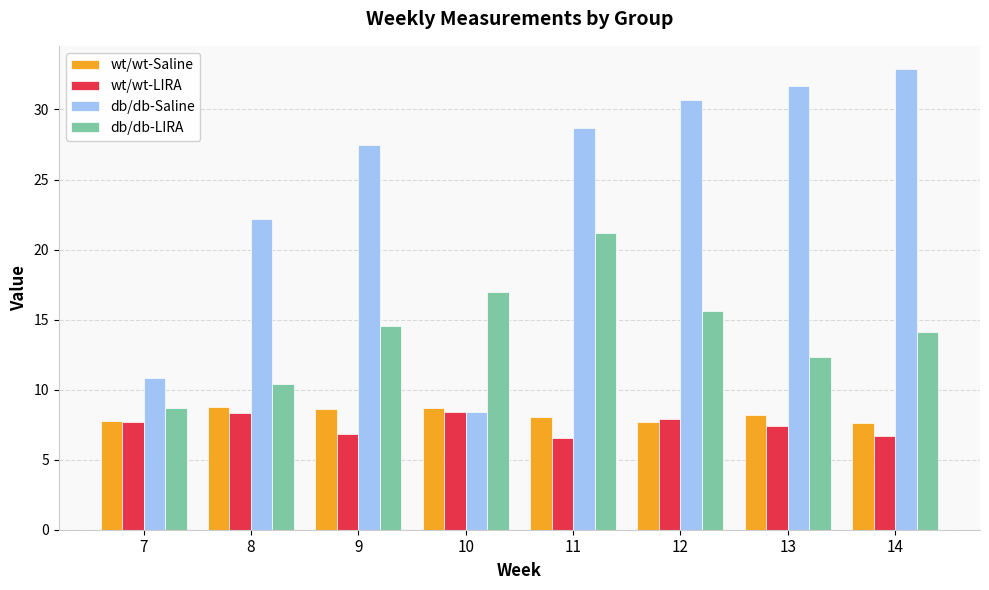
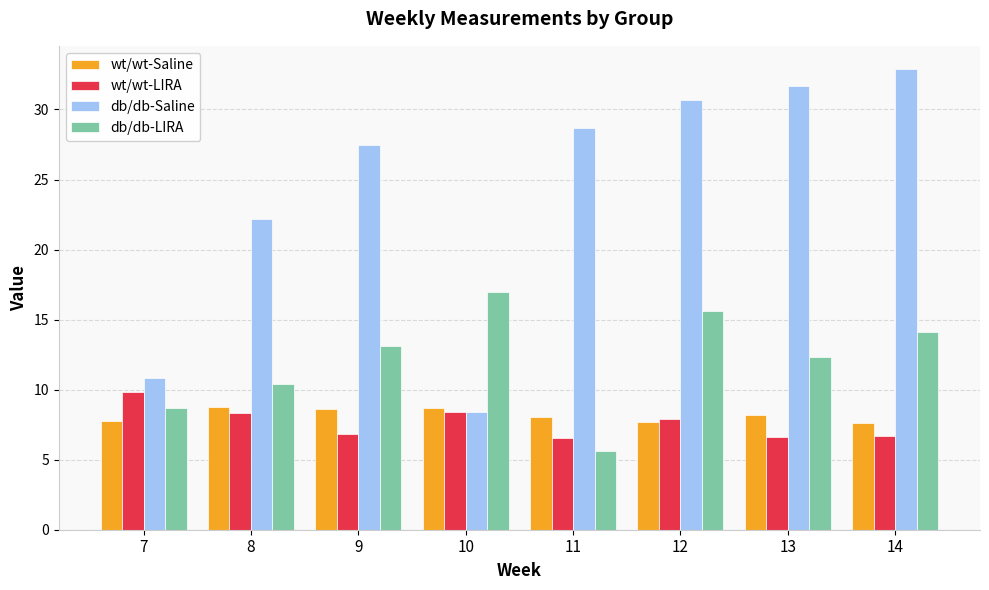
wt/wt-LIRA, 7: 7.7 -> 9.8
db/db-LIRA, 9: 14.6 -> 13.1
db/db-LIRA, 11: 21.2 -> 5.6
wt/wt-LIRA, 13: 7.4 -> 6.6
